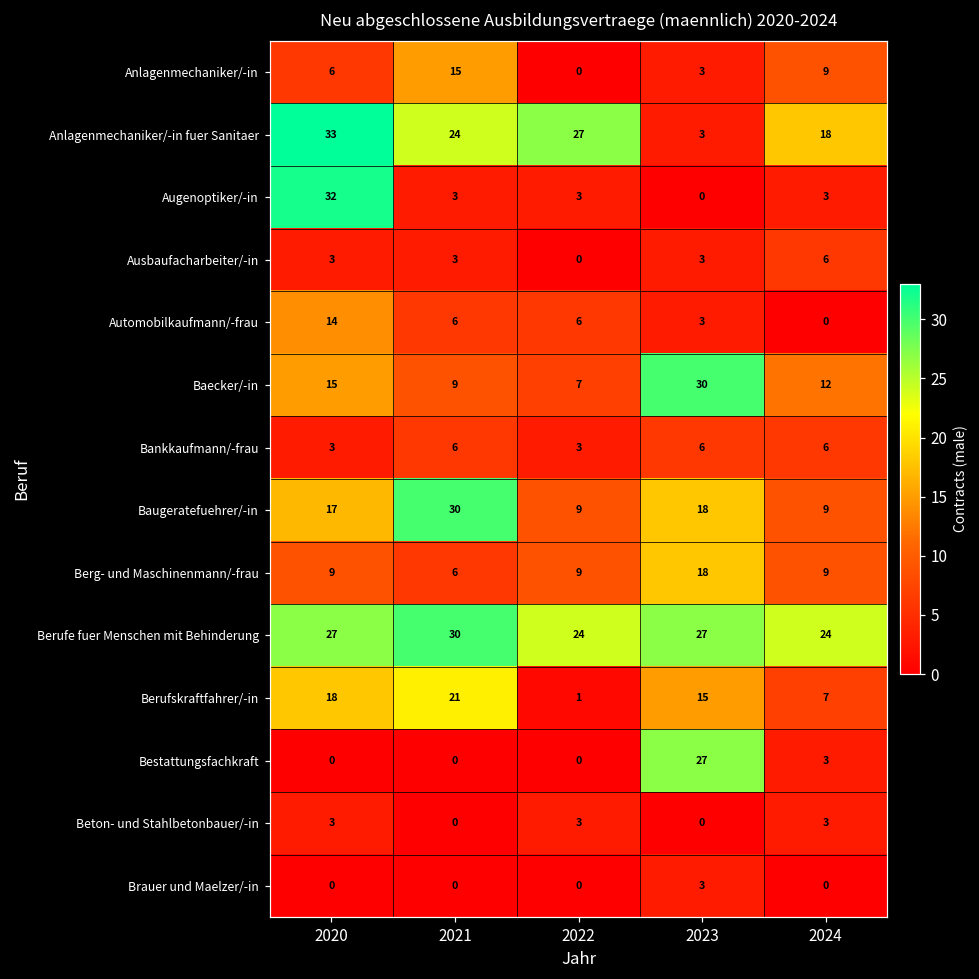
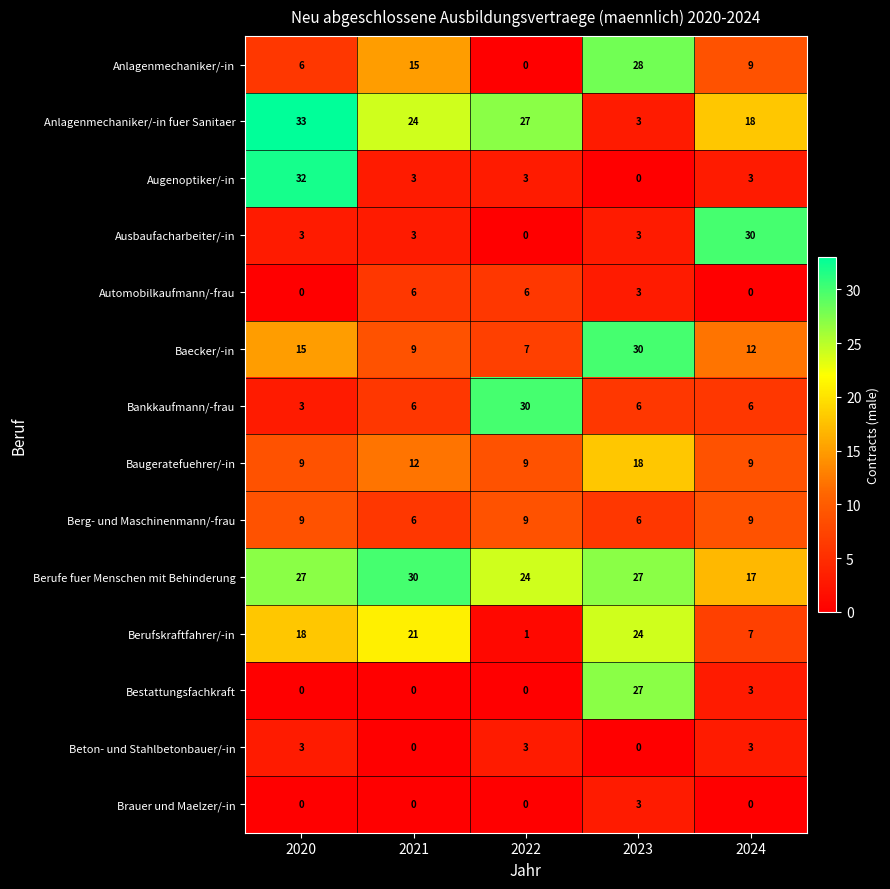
Anlagenmechaniker/-in, 2023: 3 -> 28
Ausbaufacharbeiter/-in, 2024: 6 -> 30
Automobilkaufmann/-frau, 2020: 14 -> 0
Bankkaufmann/-frau, 2022: 3 -> 30
Baugeratefuehrer/-in, 2020: 17 -> 9
Baugeratefuehrer/-in, 2021: 30 -> 12
Berg- und Maschinenmann/-frau, 2023: 18 -> 6
Berufe fuer Menschen mit Behinderung, 2024: 24 -> 17
Berufskraftfahrer/-in, 2023: 15 -> 24
